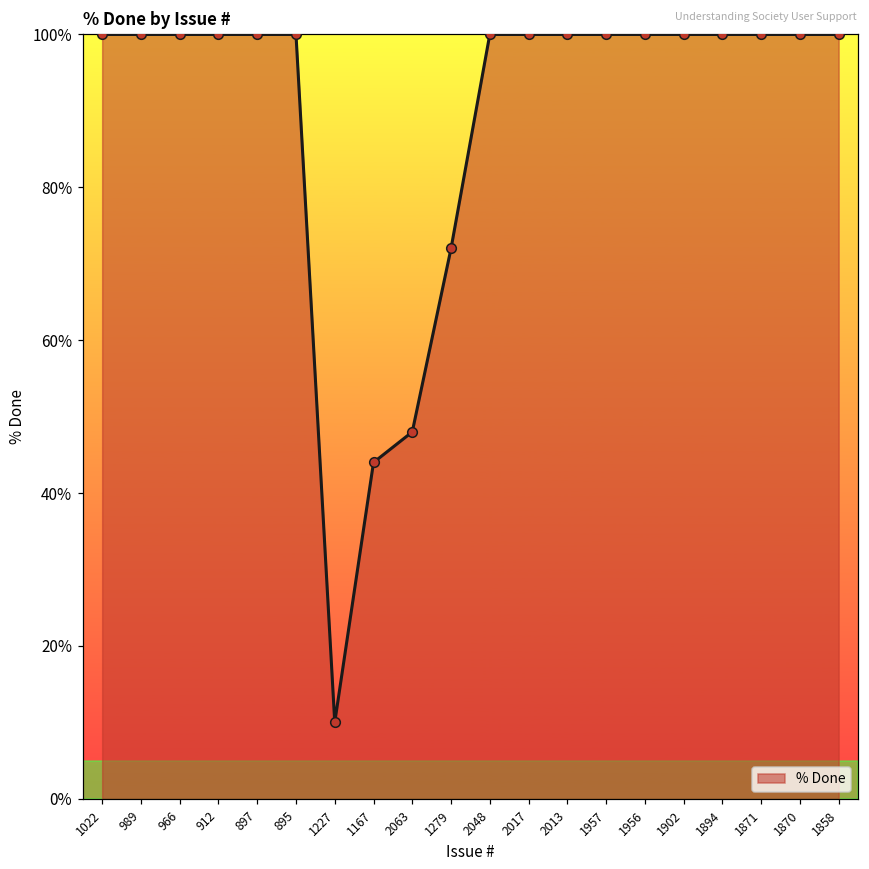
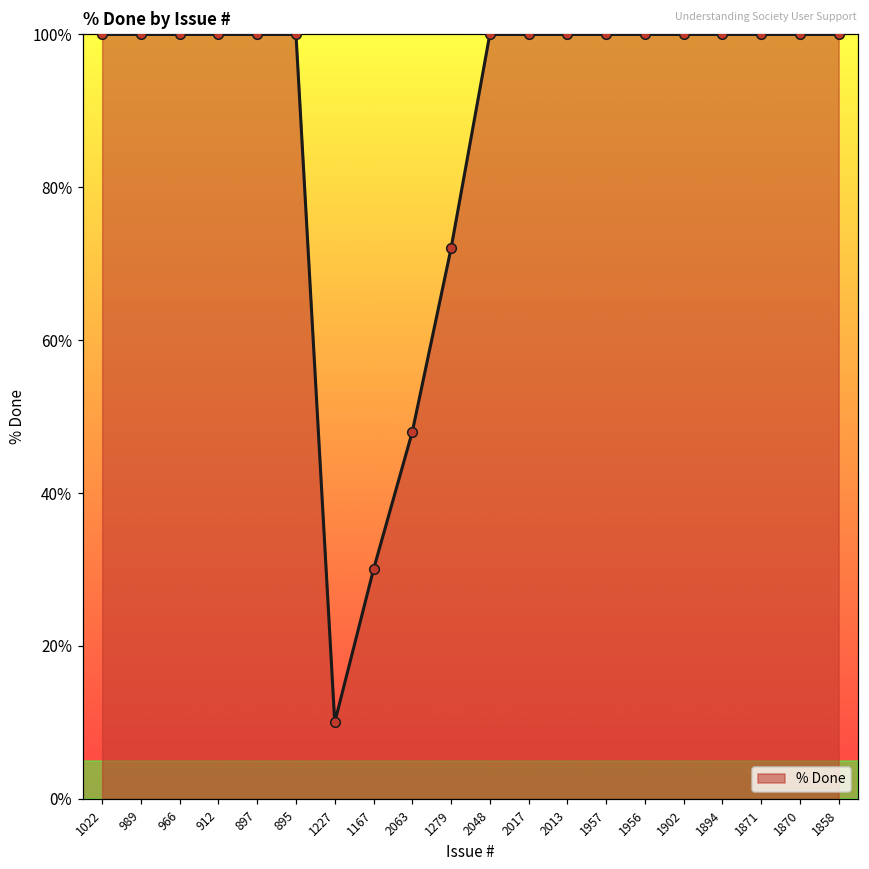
1167: 44% -> 30%
